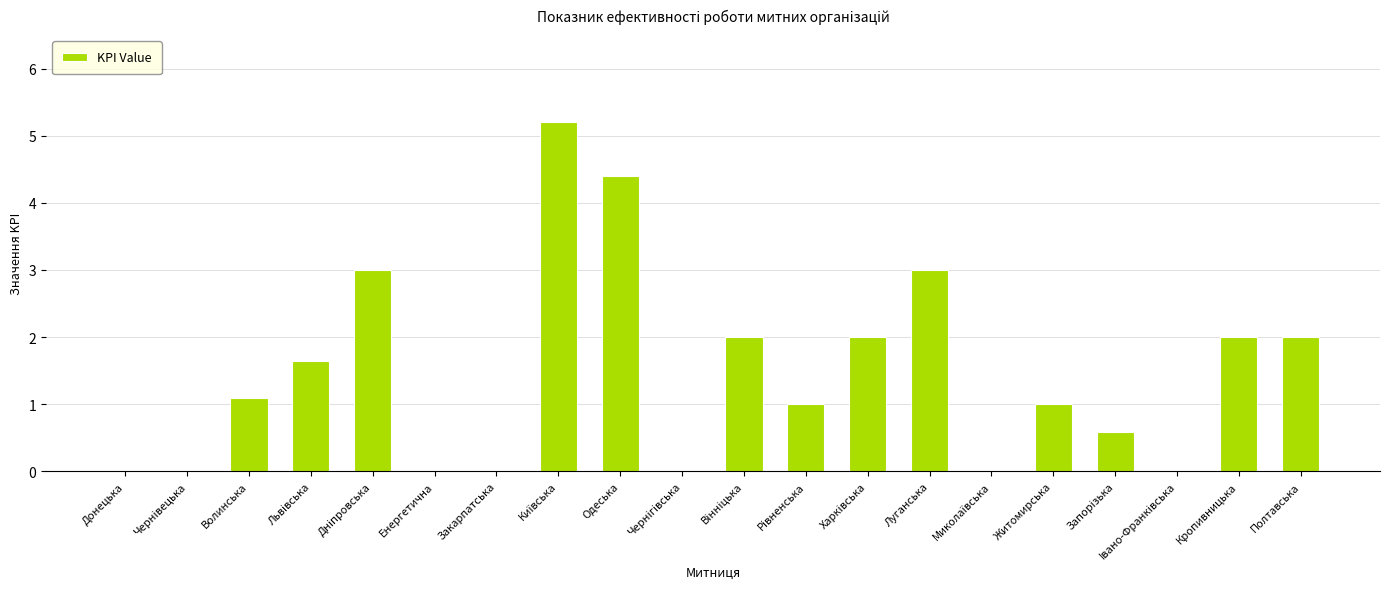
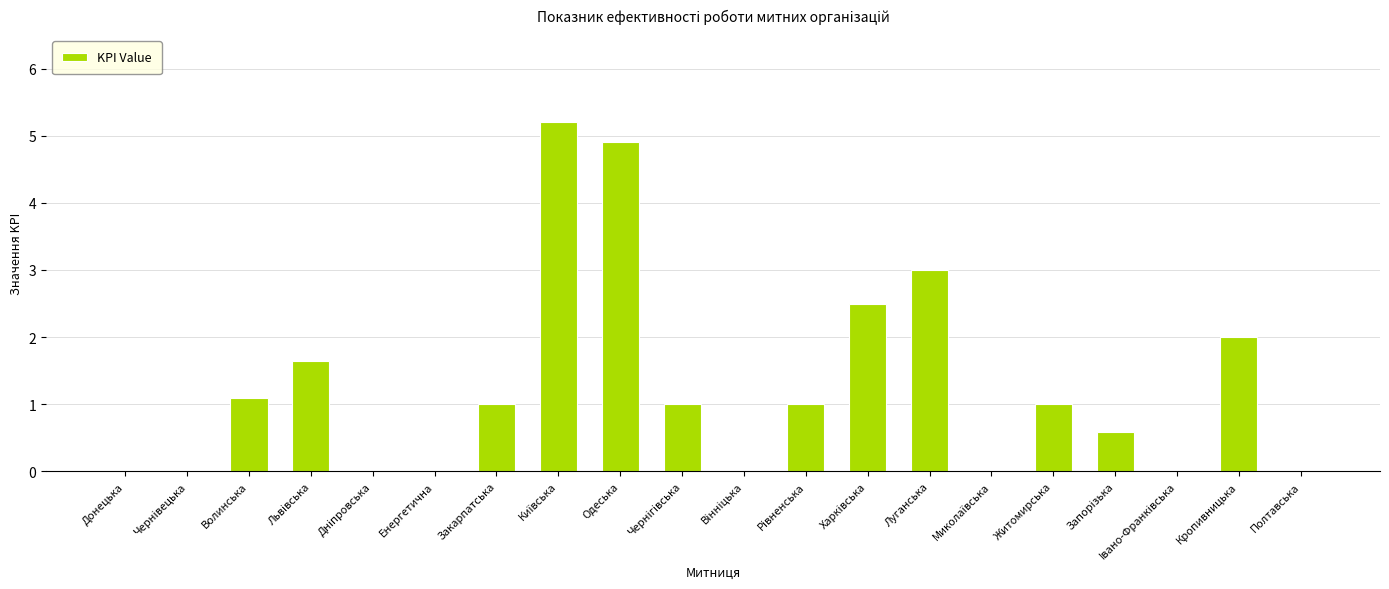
Дніпровська: 3 -> 0
Закарпатська: 0 -> 1
Одеська: 4.4 -> 4.9
Чернігівська: 0 -> 1
Вінніцька: 2 -> 0
Харківська: 2.0 -> 2.5
Полтавська: 2 -> 0
